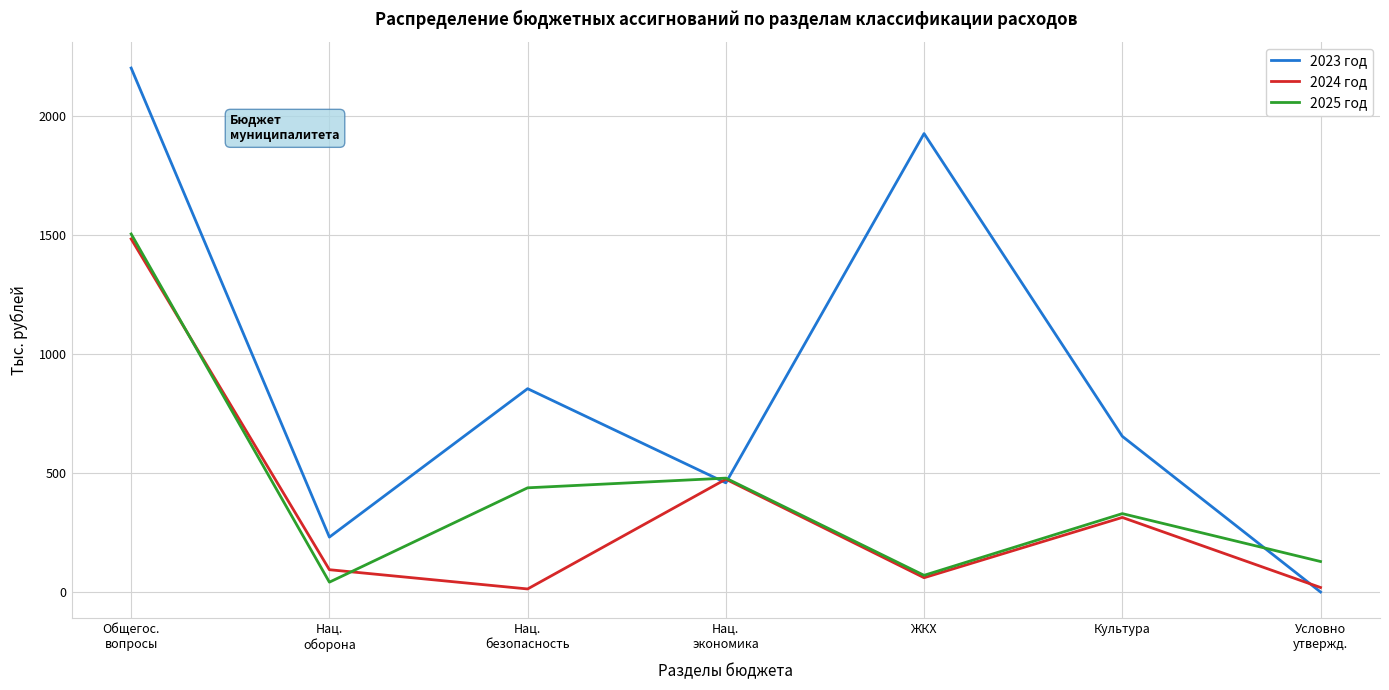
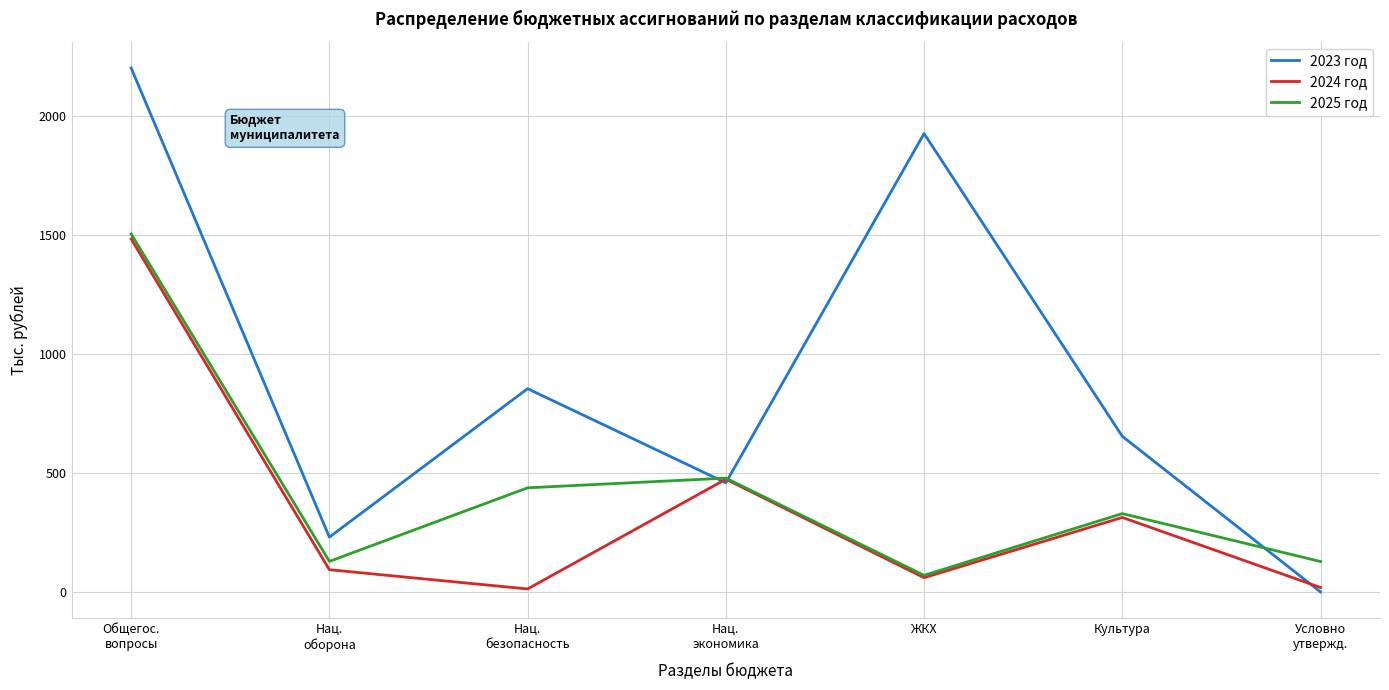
2025 год, Нац. оборона: 40 -> 130
